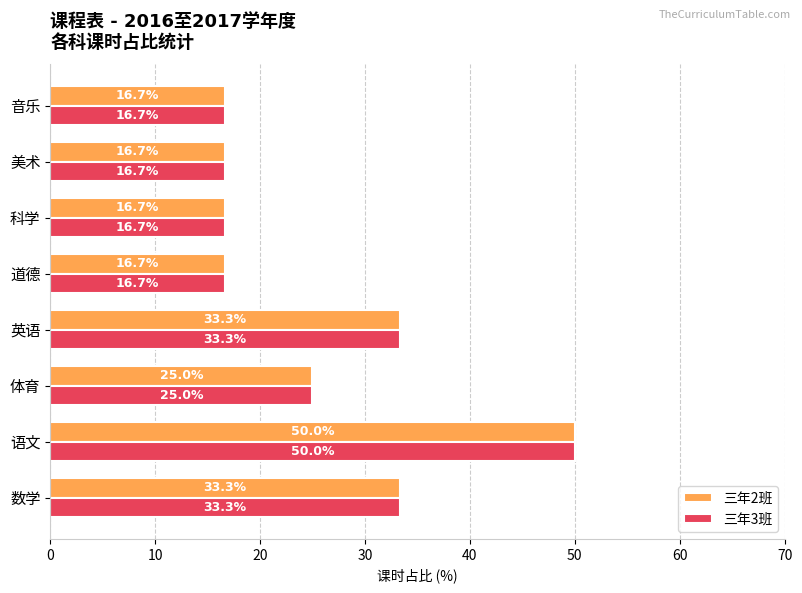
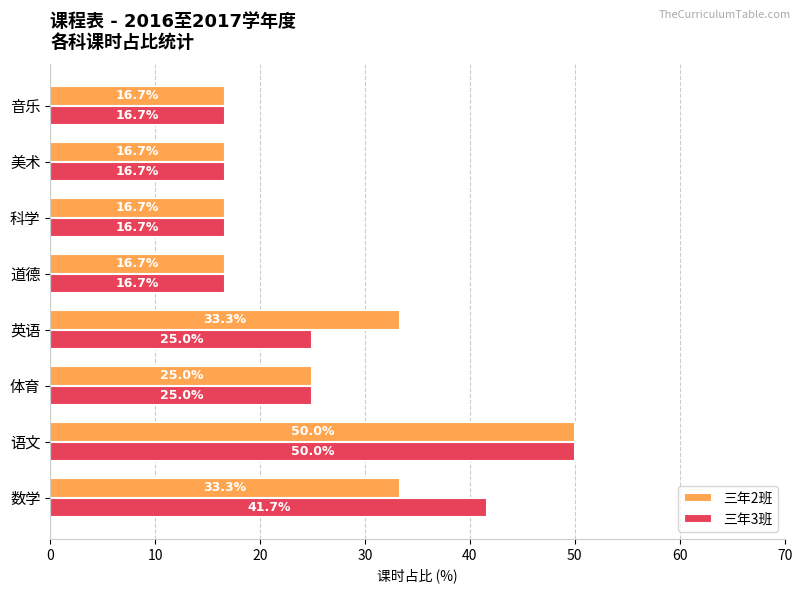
三年3班, 英语: 33.3% -> 25.0%
三年3班, 数学: 33.3% -> 41.7%
